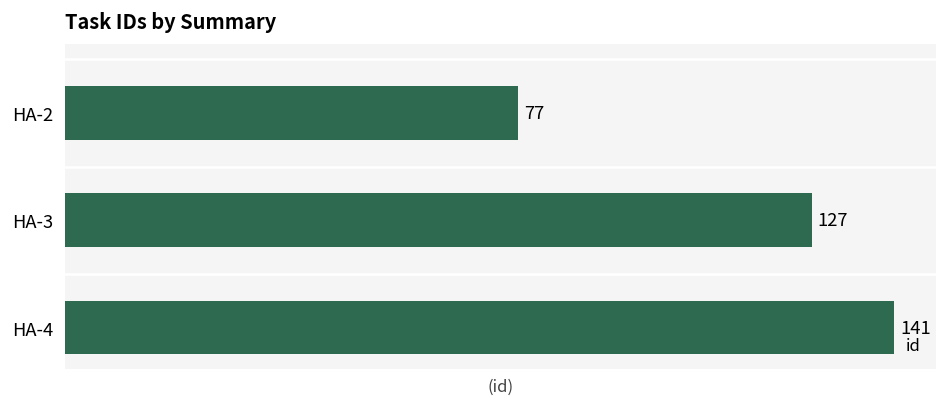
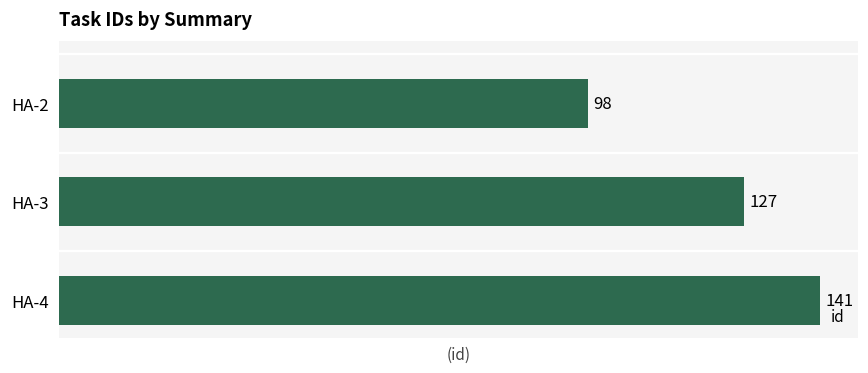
HA-2: 77 -> 98
